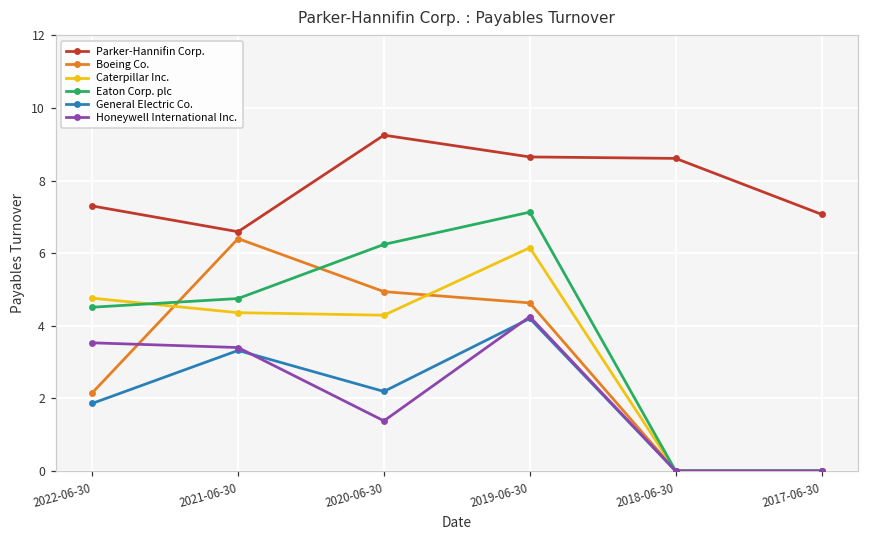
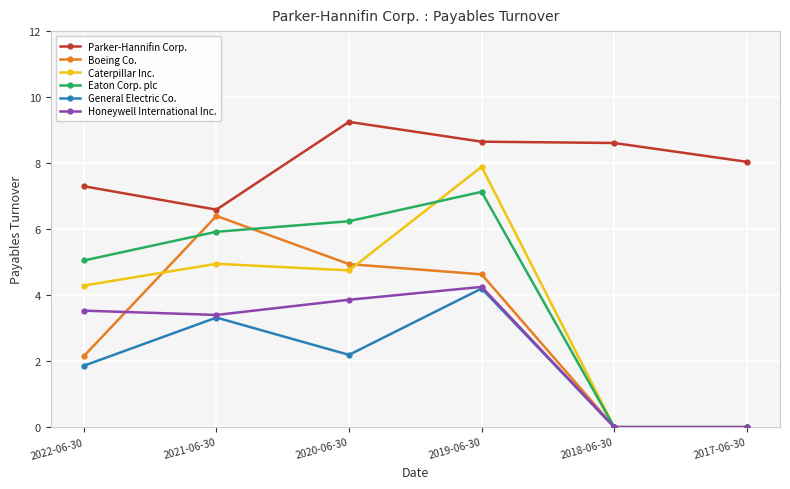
Caterpillar Inc., 2022-06-30: 4.8 -> 4.3
Eaton Corp. plc, 2022-06-30: 4.5 -> 5.1
Caterpillar Inc., 2021-06-30: 4.4 -> 5.0
Eaton Corp. plc, 2021-06-30: 4.8 -> 5.9
Caterpillar Inc., 2020-06-30: 4.3 -> 4.8
Honeywell International Inc., 2020-06-30: 1.4 -> 3.9
Caterpillar Inc., 2019-06-30: 6.2 -> 7.9
Parker-Hannifin Corp., 2017-06-30: 7.1 -> 8.0
